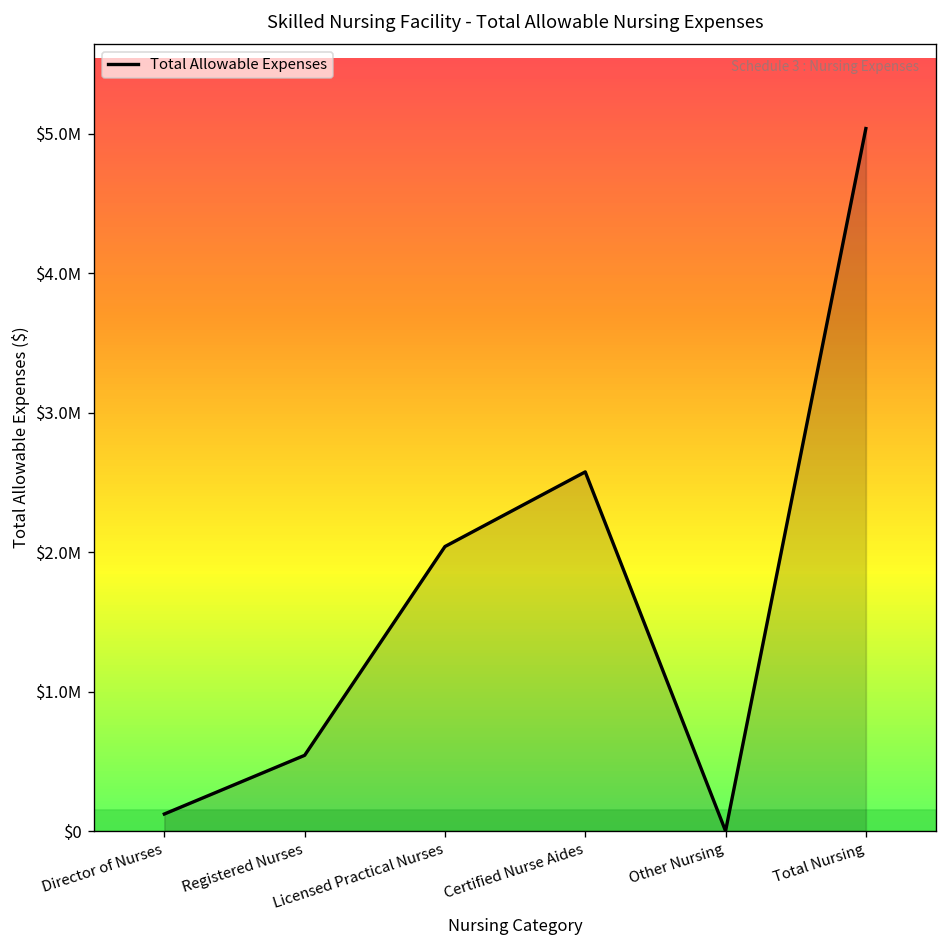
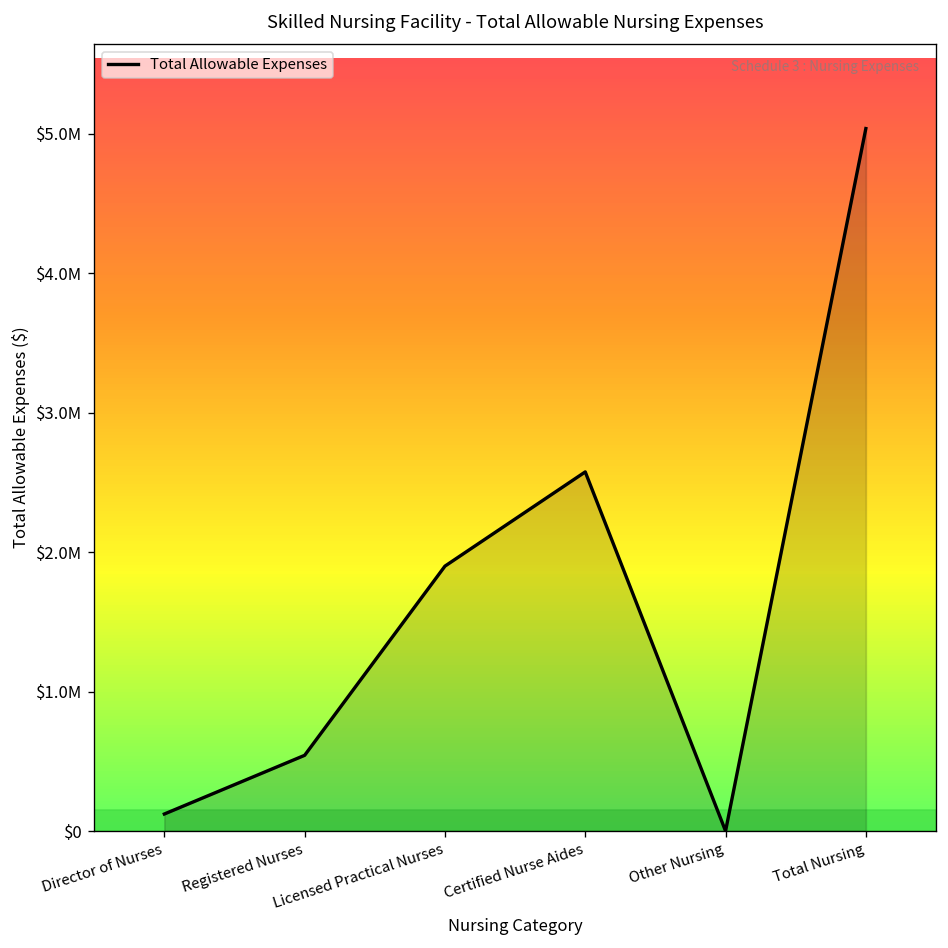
Licensed Practical Nurses: $2040000 -> $1900000
